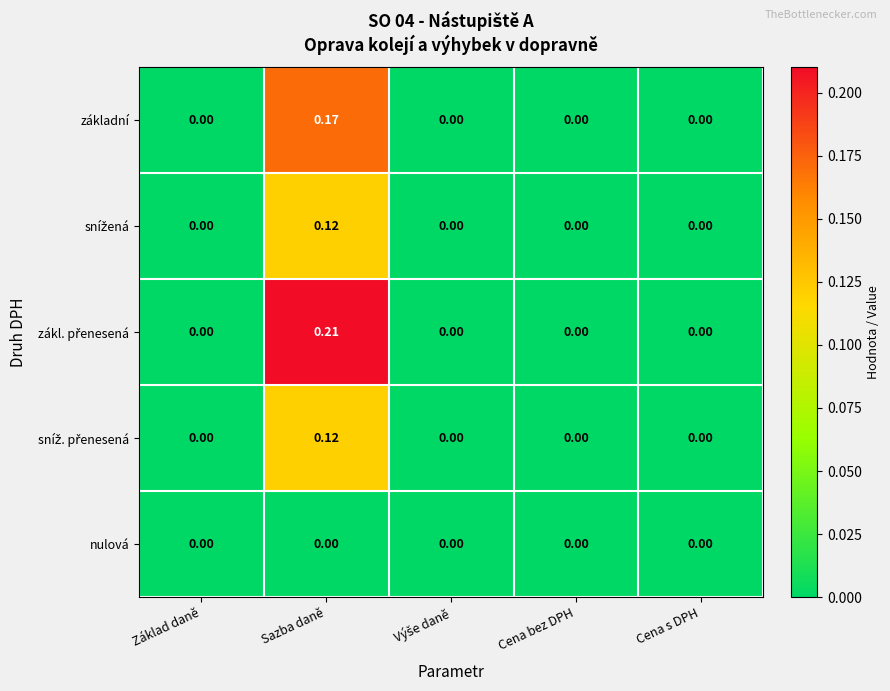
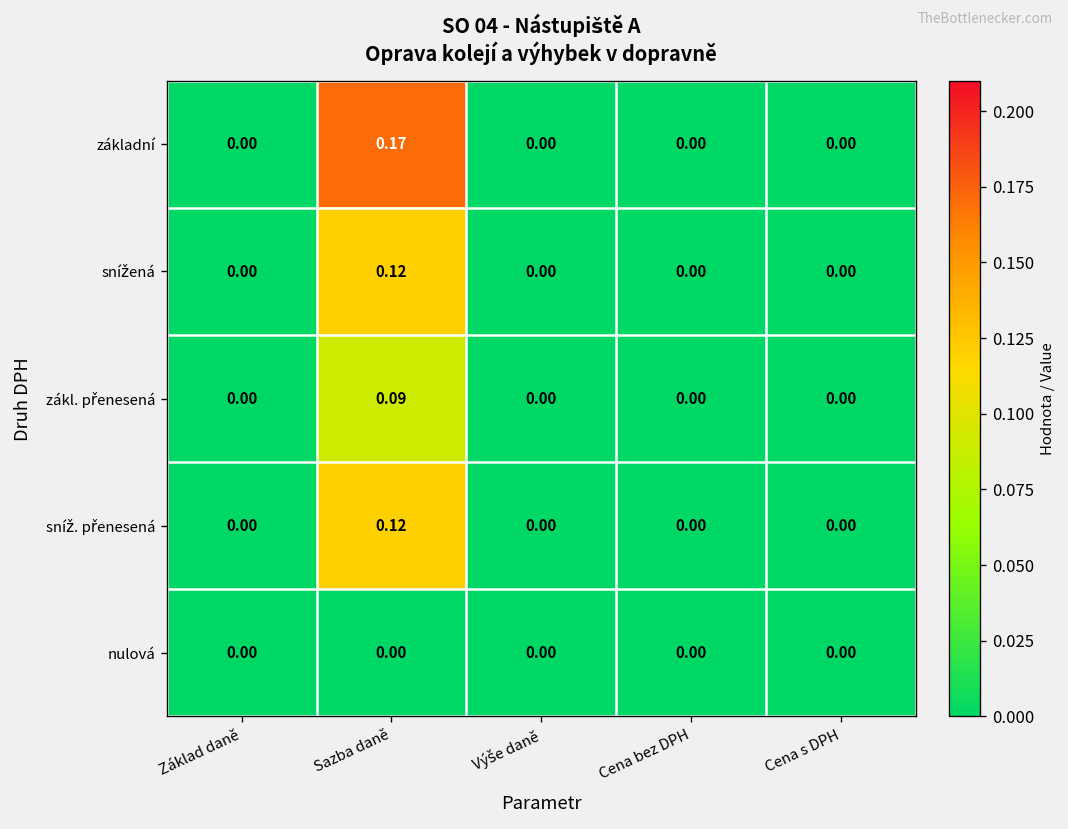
zákl. přenesená, Sazba daně: 0.21 -> 0.09
